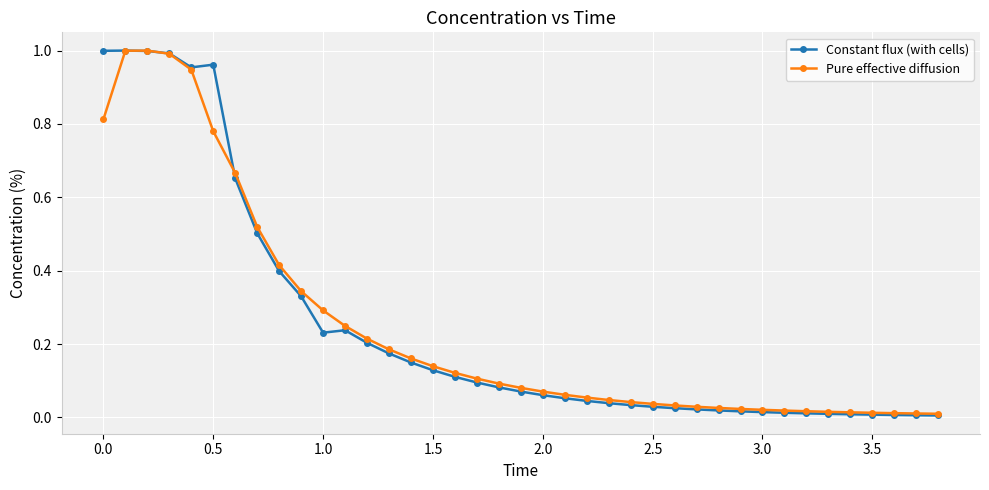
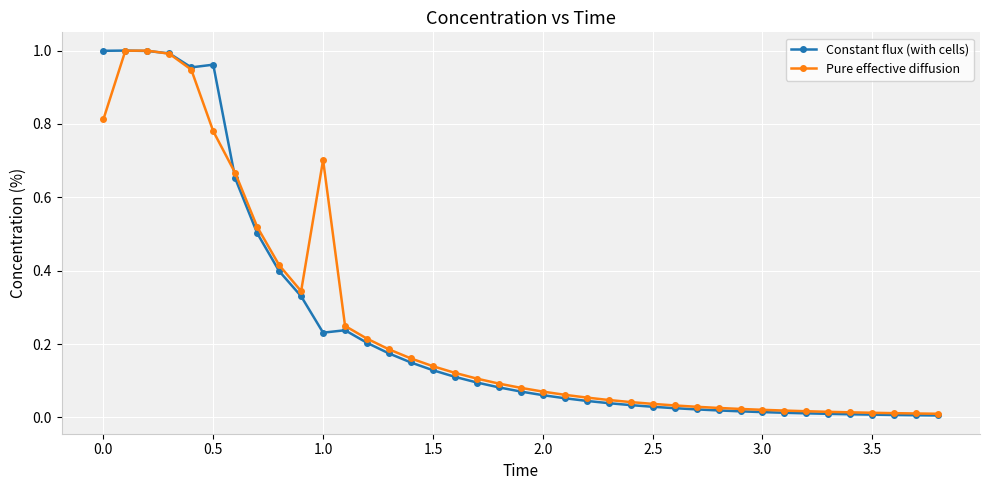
Pure effective diffusion, 1.0: 0.29 -> 0.70
